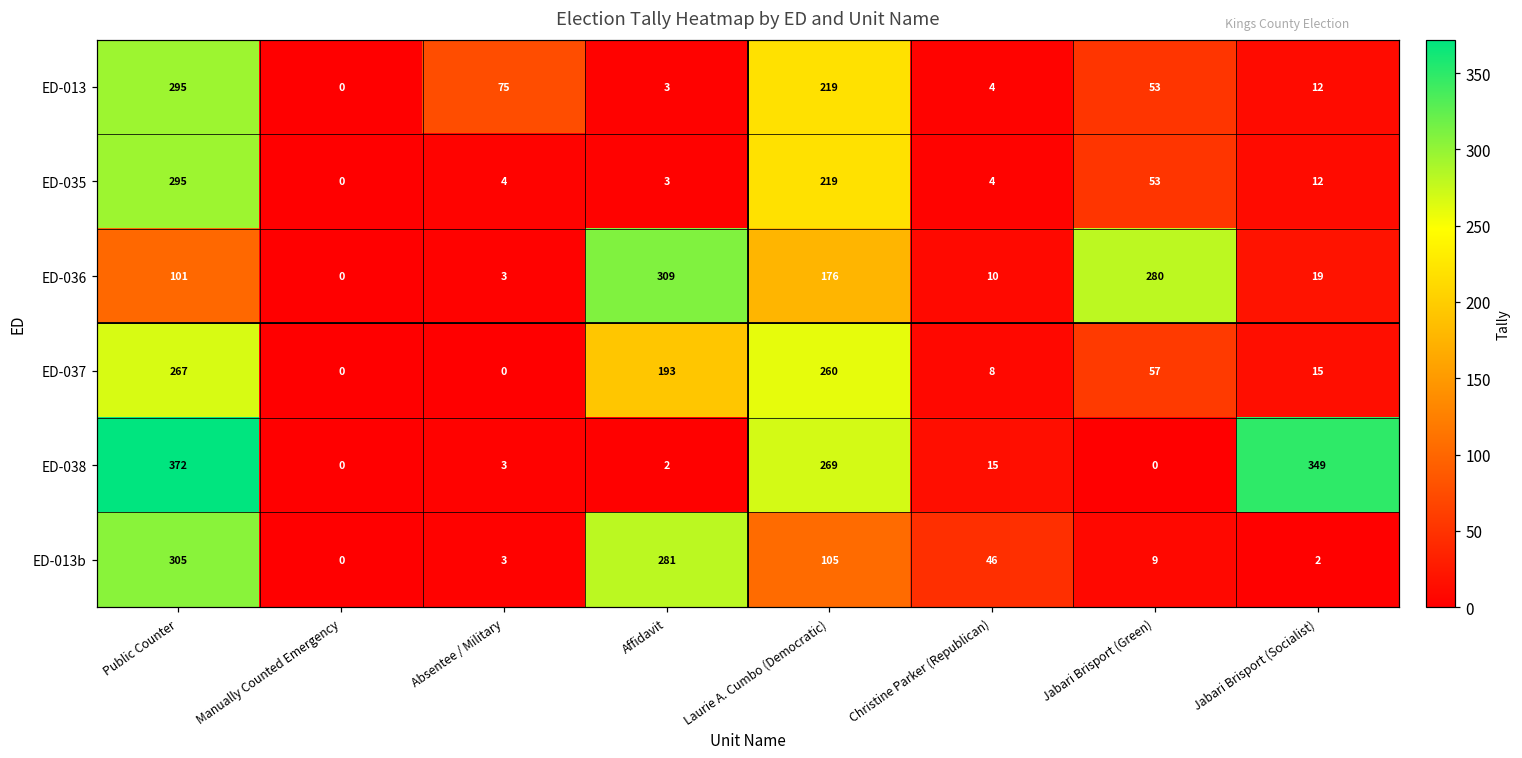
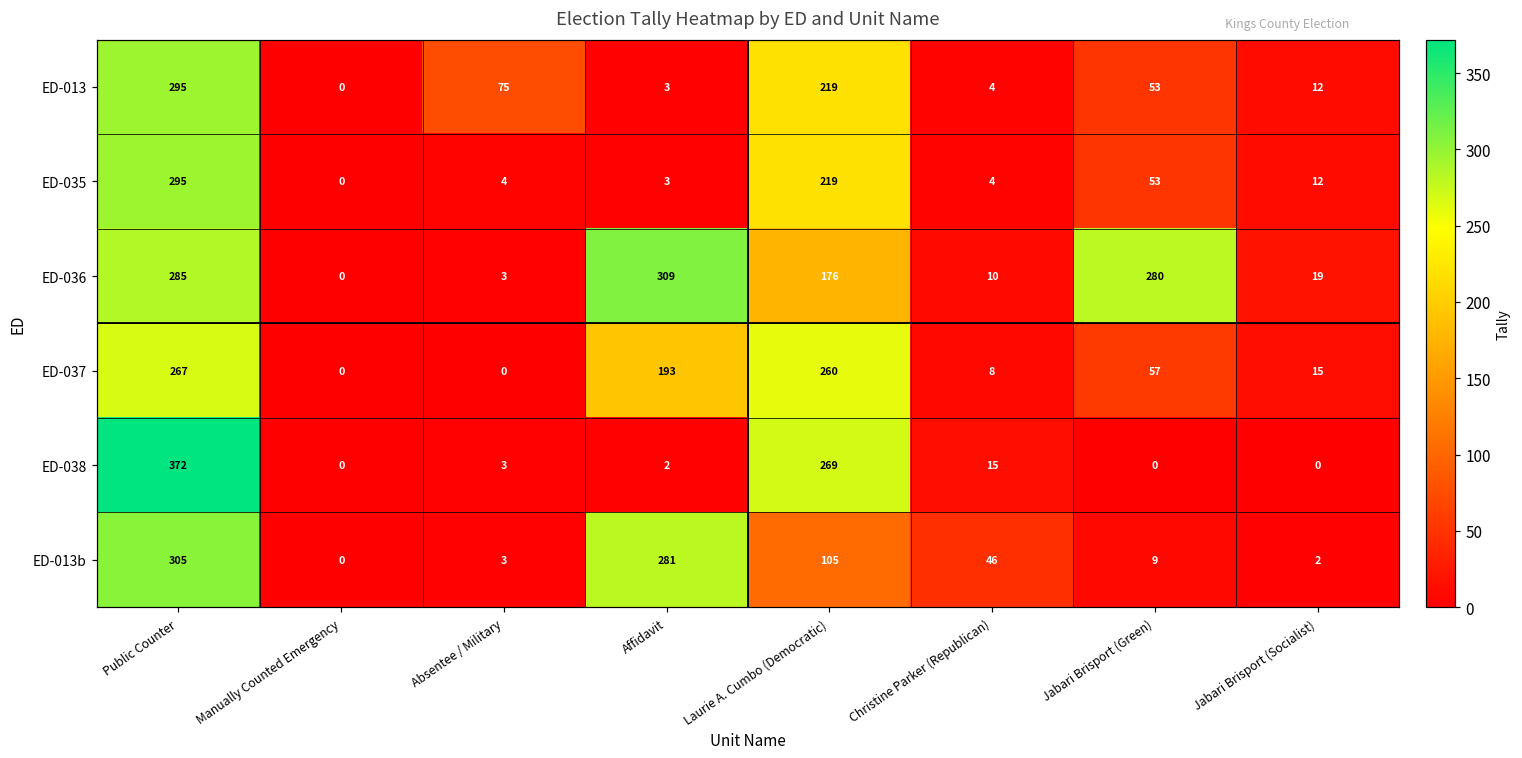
ED-036, Public Counter: 101 -> 285
ED-038, Jabari Brisport (Socialist): 349 -> 0
